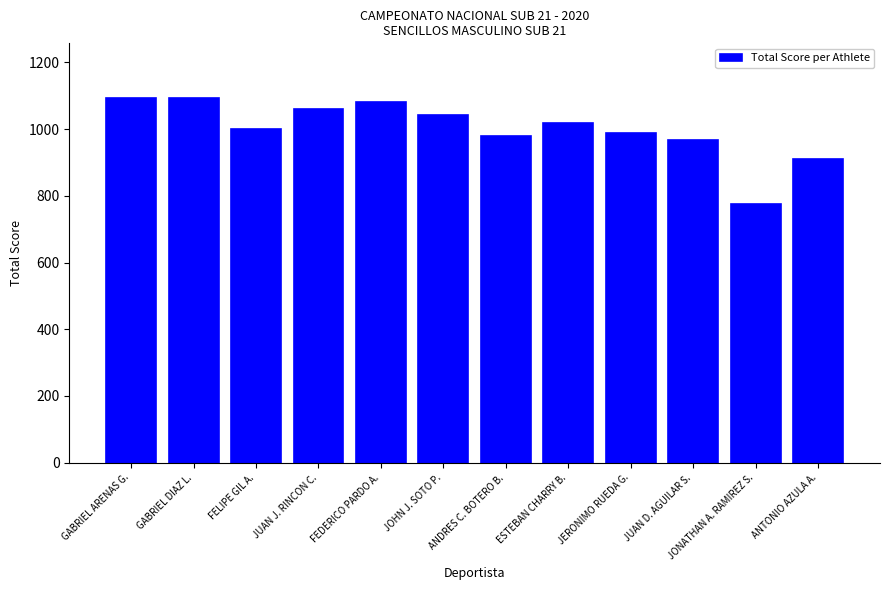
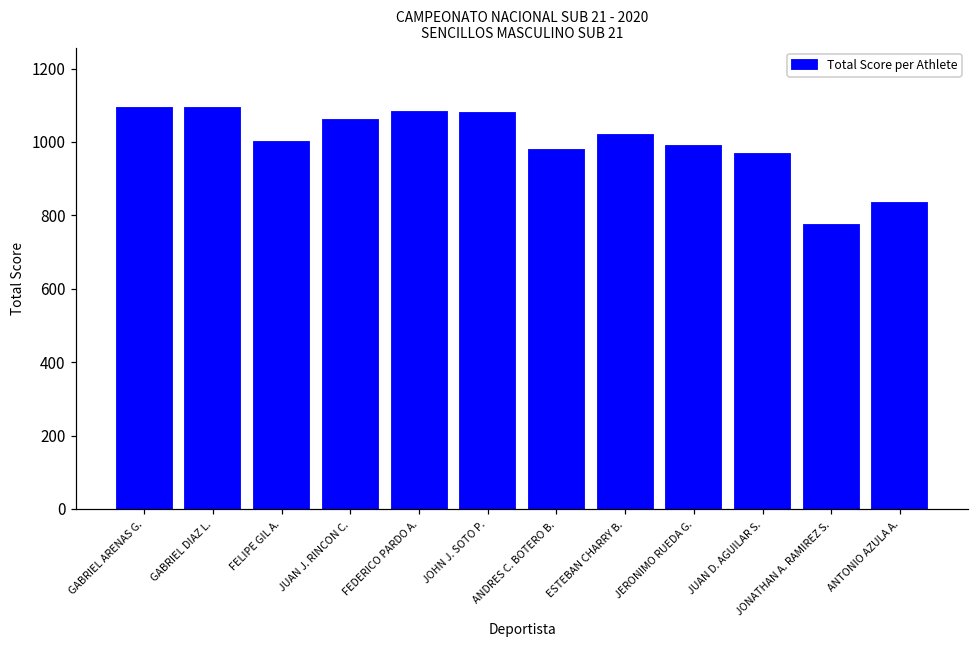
JOHN J. SOTO P.: 1040 -> 1080
ANTONIO AZULA A.: 910 -> 830
